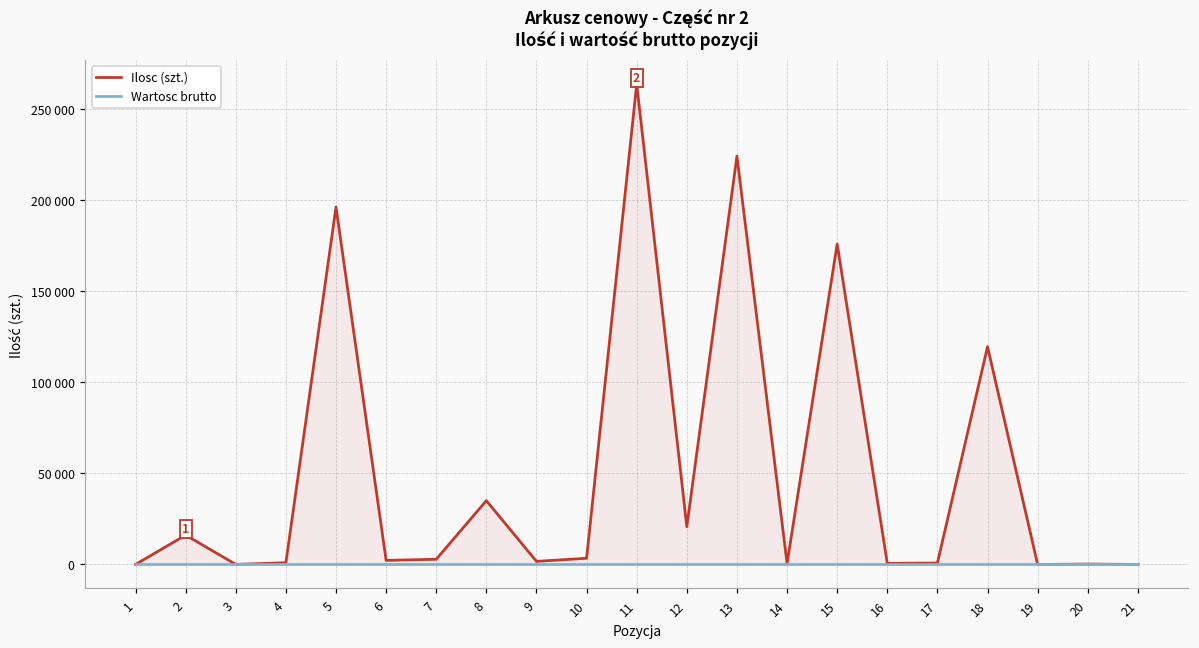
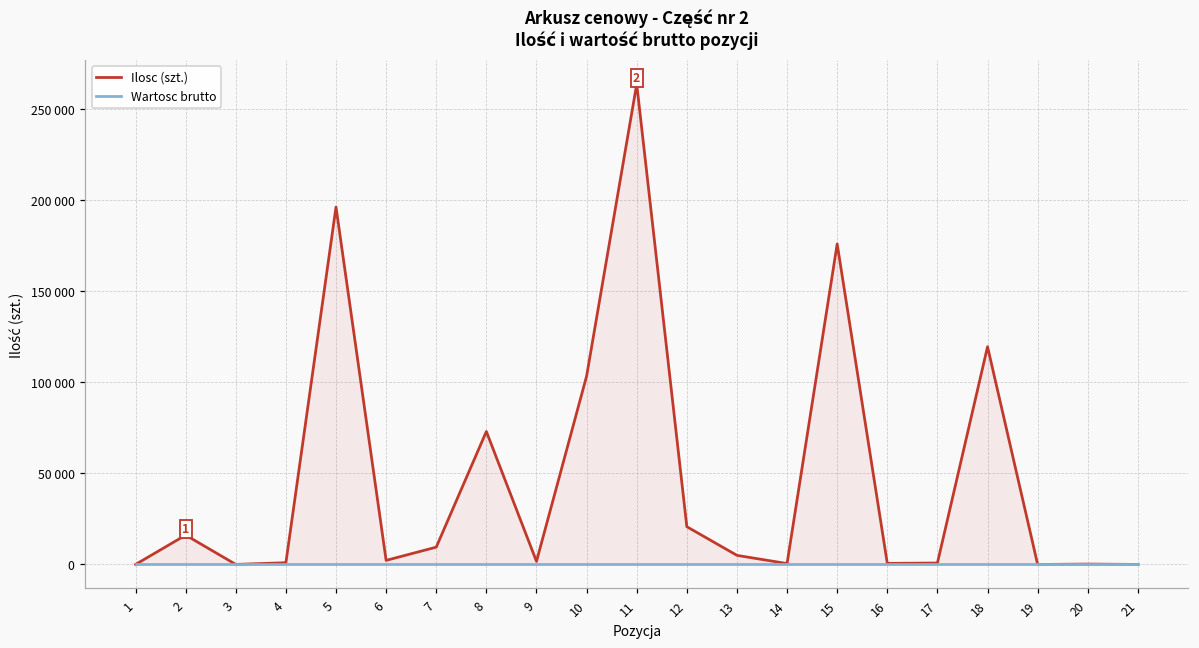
Ilosc (szt.), 7: 3000 -> 10000
Ilosc (szt.), 8: 35000 -> 73000
Ilosc (szt.), 10: 3000 -> 103000
Ilosc (szt.), 13: 224000 -> 5000
